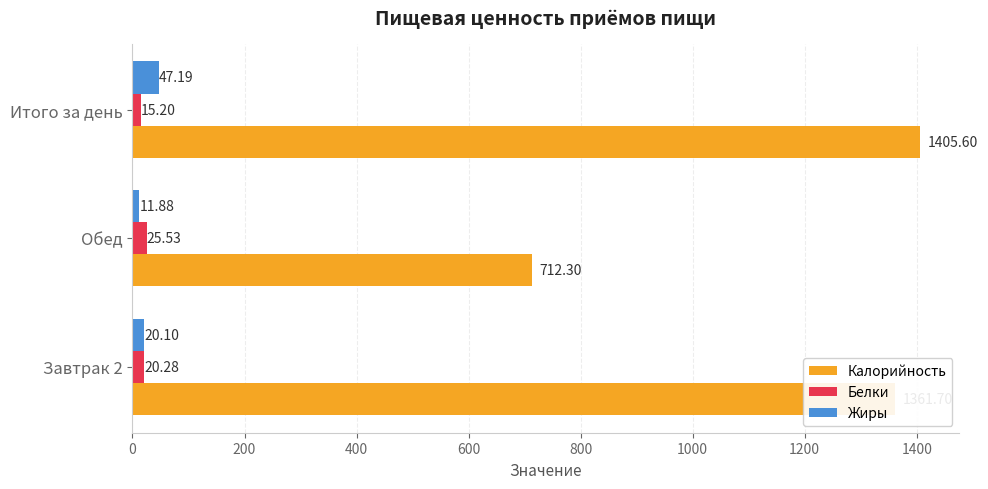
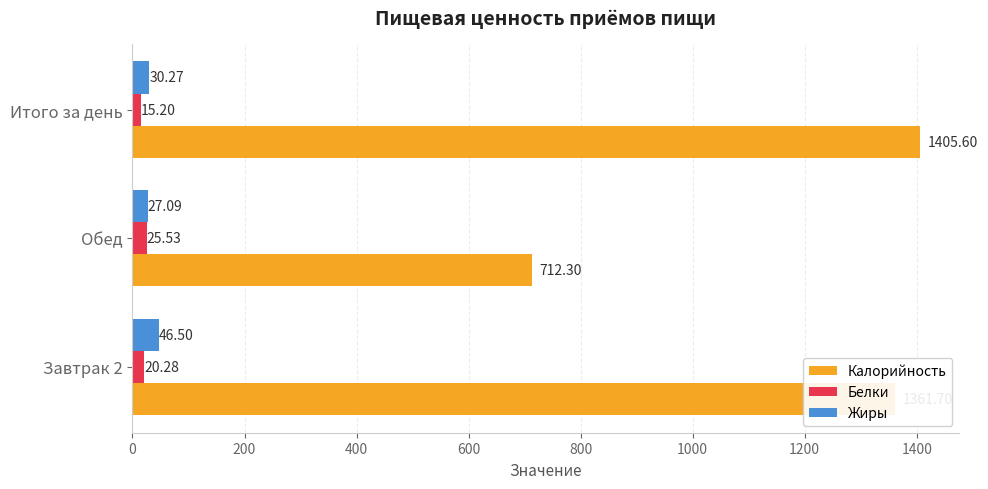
Жиры, Итого за день: 47.19 -> 30.27
Жиры, Обед: 11.88 -> 27.09
Жиры, Завтрак 2: 20.10 -> 46.50
